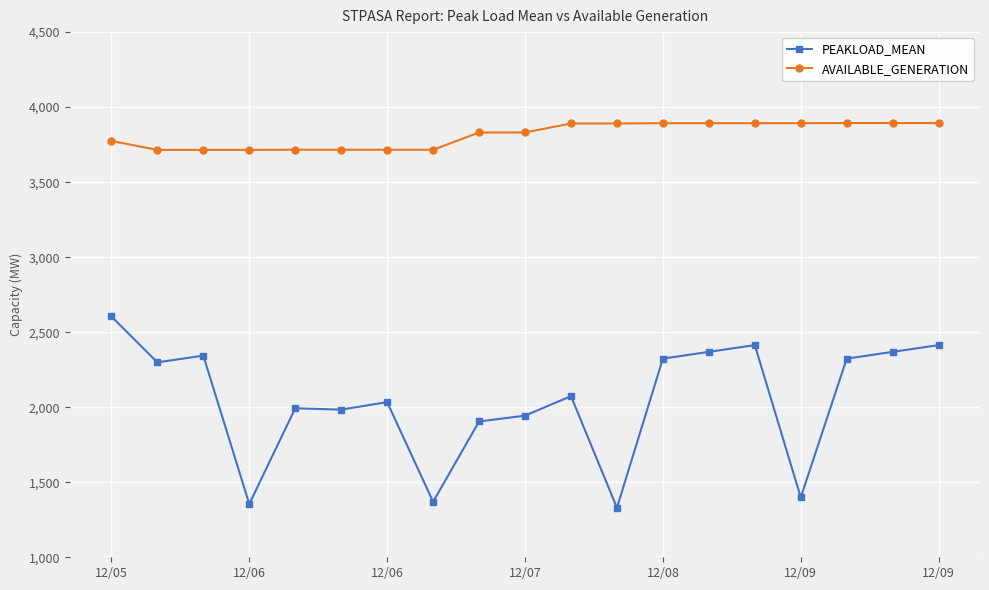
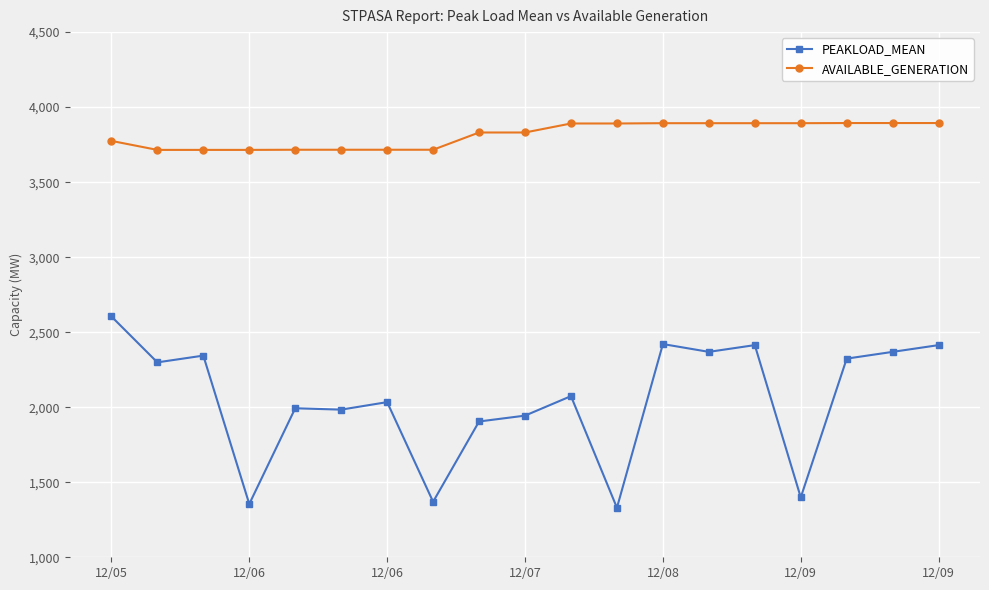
PEAKLOAD_MEAN, 12/08: 2,320 -> 2,420
